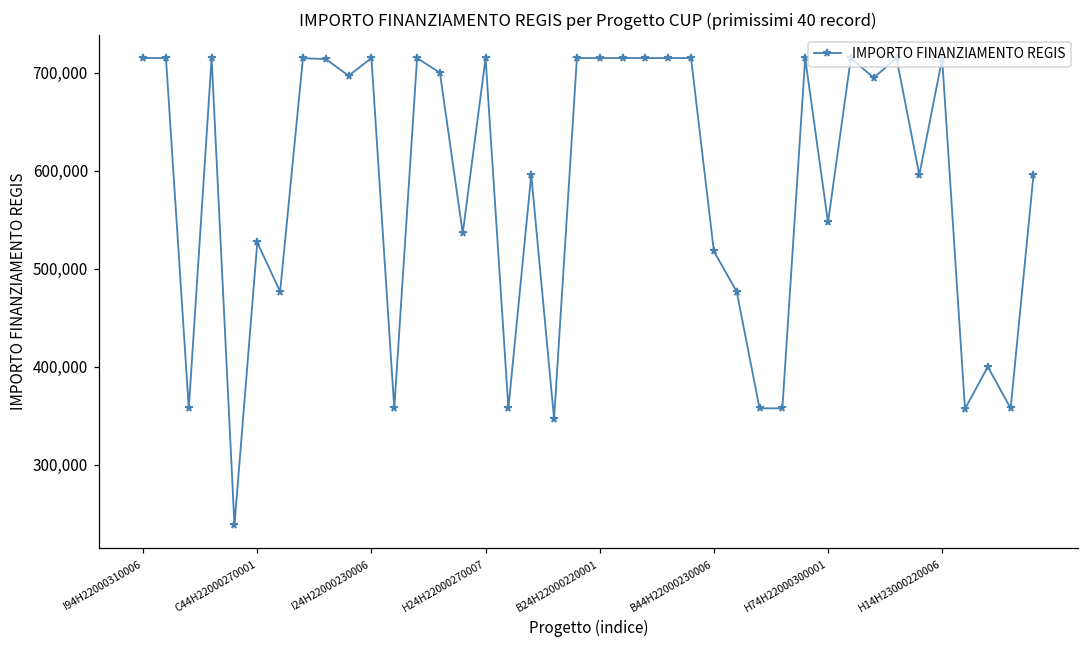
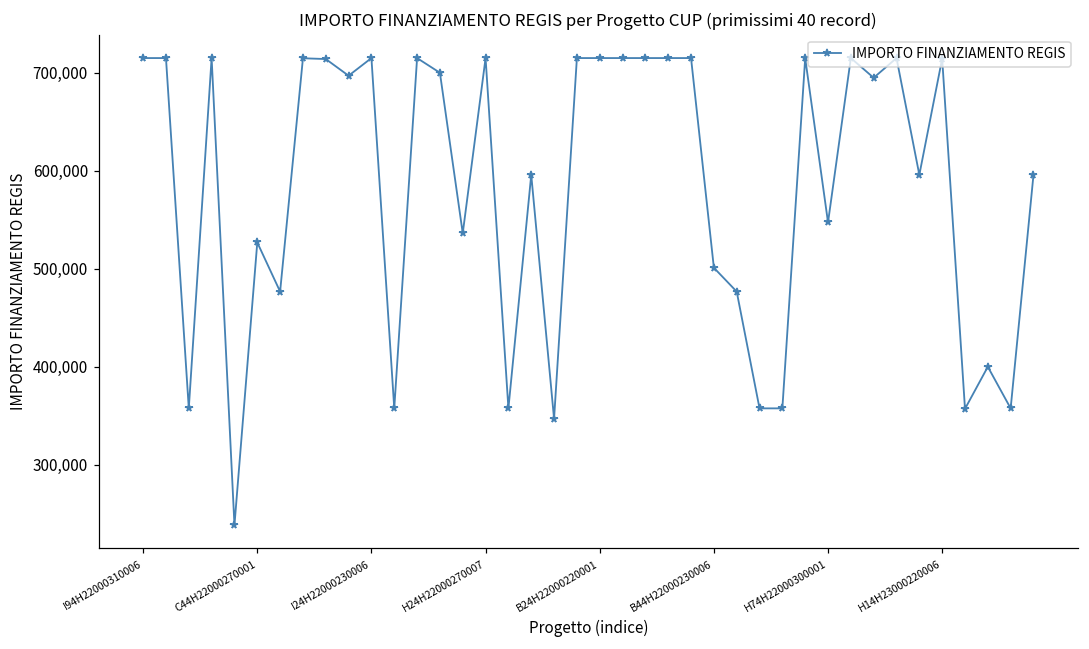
B44H22000230006: 520,000 -> 500,000
